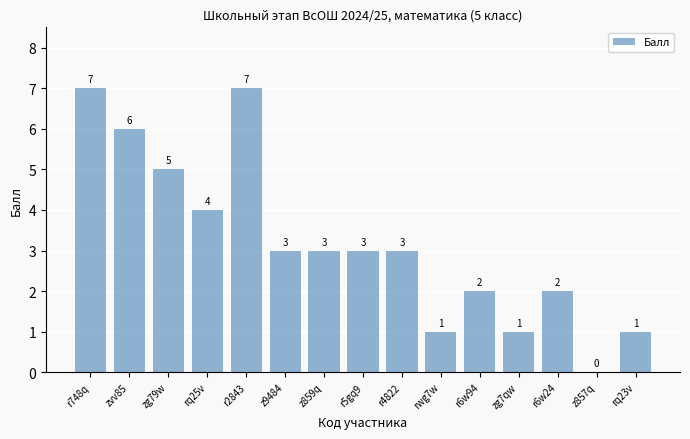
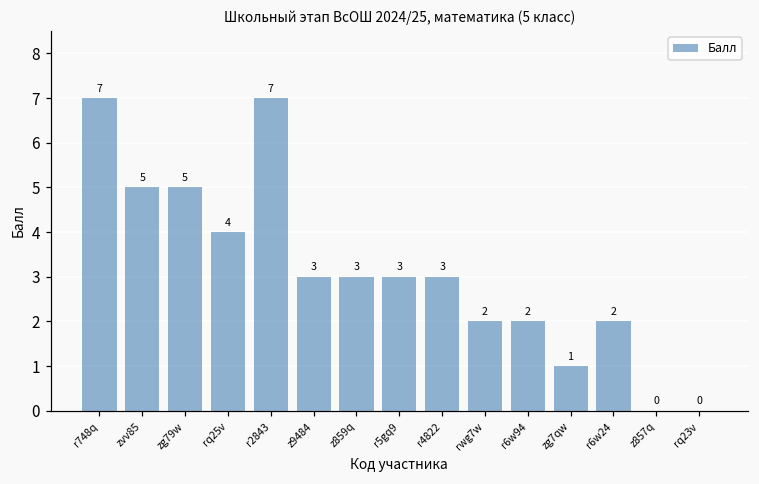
zvv85: 6 -> 5
rwg7w: 1 -> 2
rq23v: 1 -> 0
